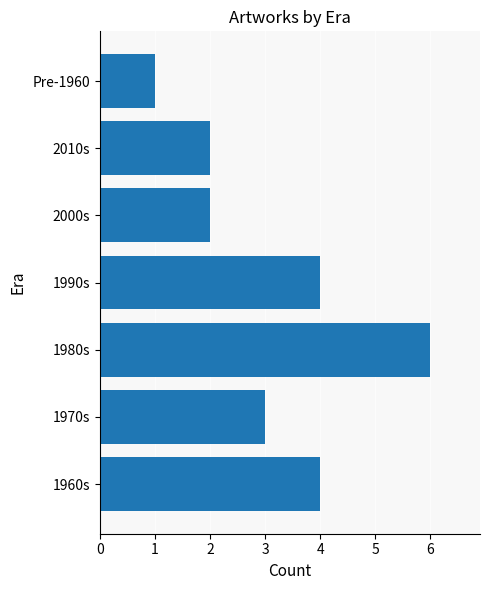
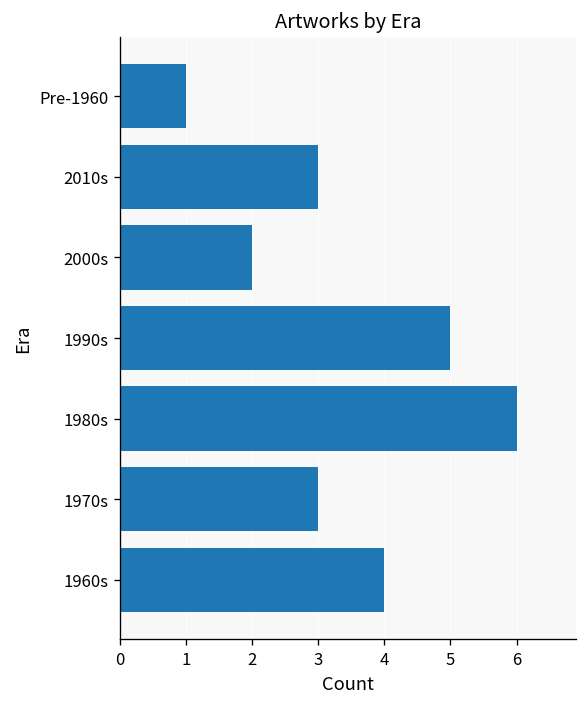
2010s: 2 -> 3
1990s: 4 -> 5
